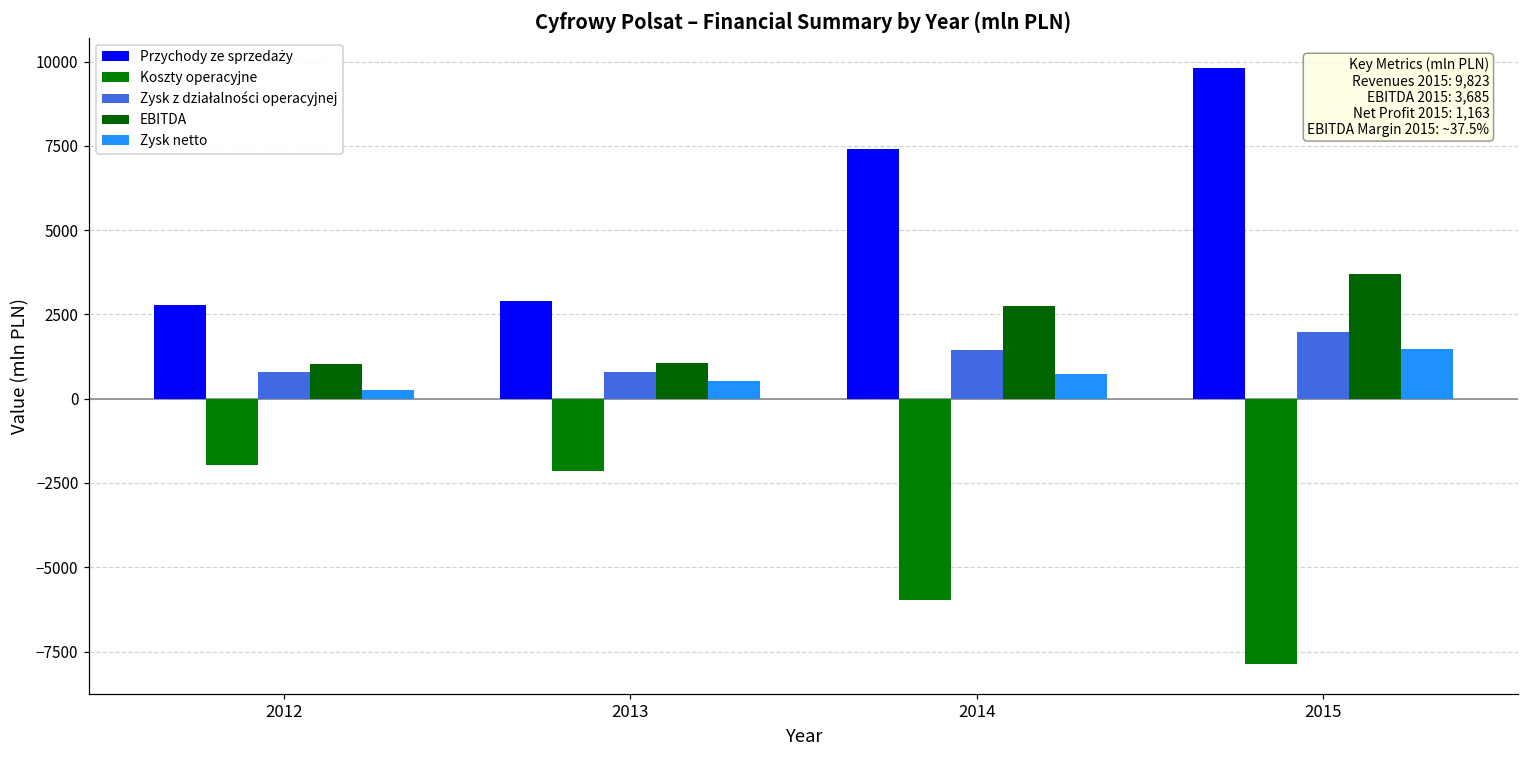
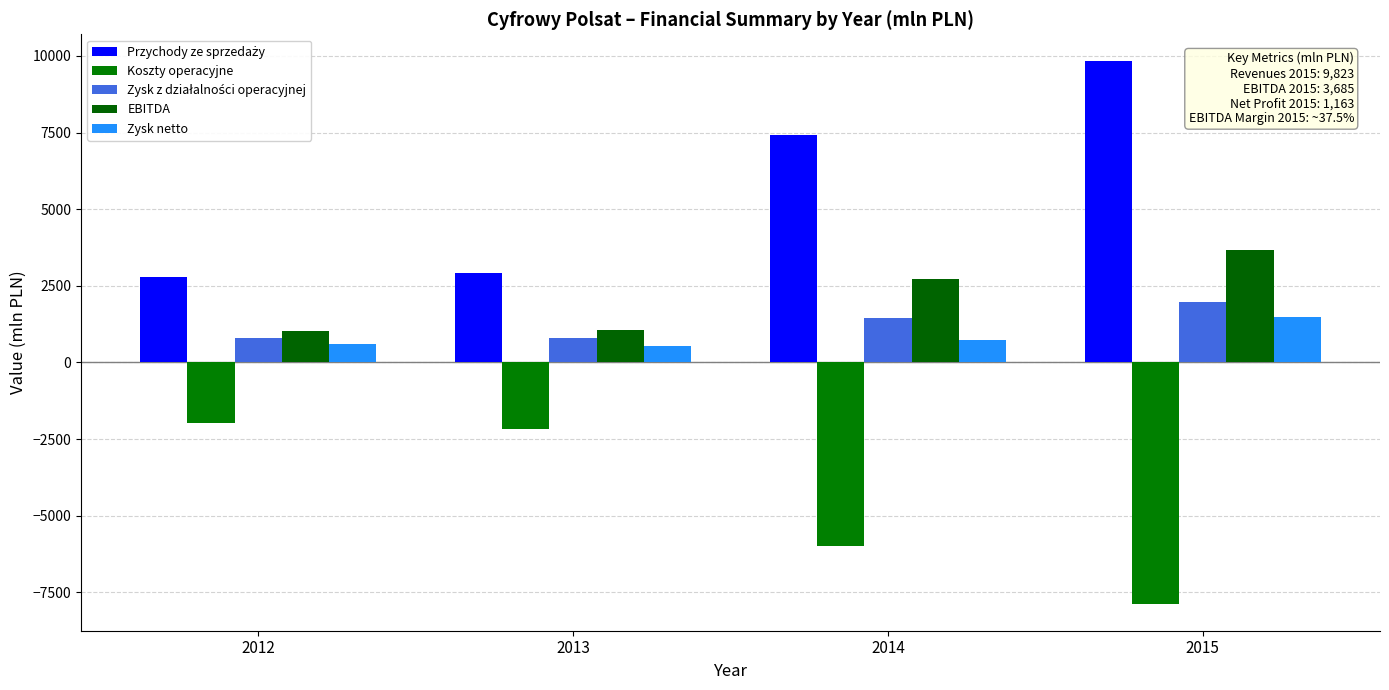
Zysk netto, 2012: 200 -> 600
